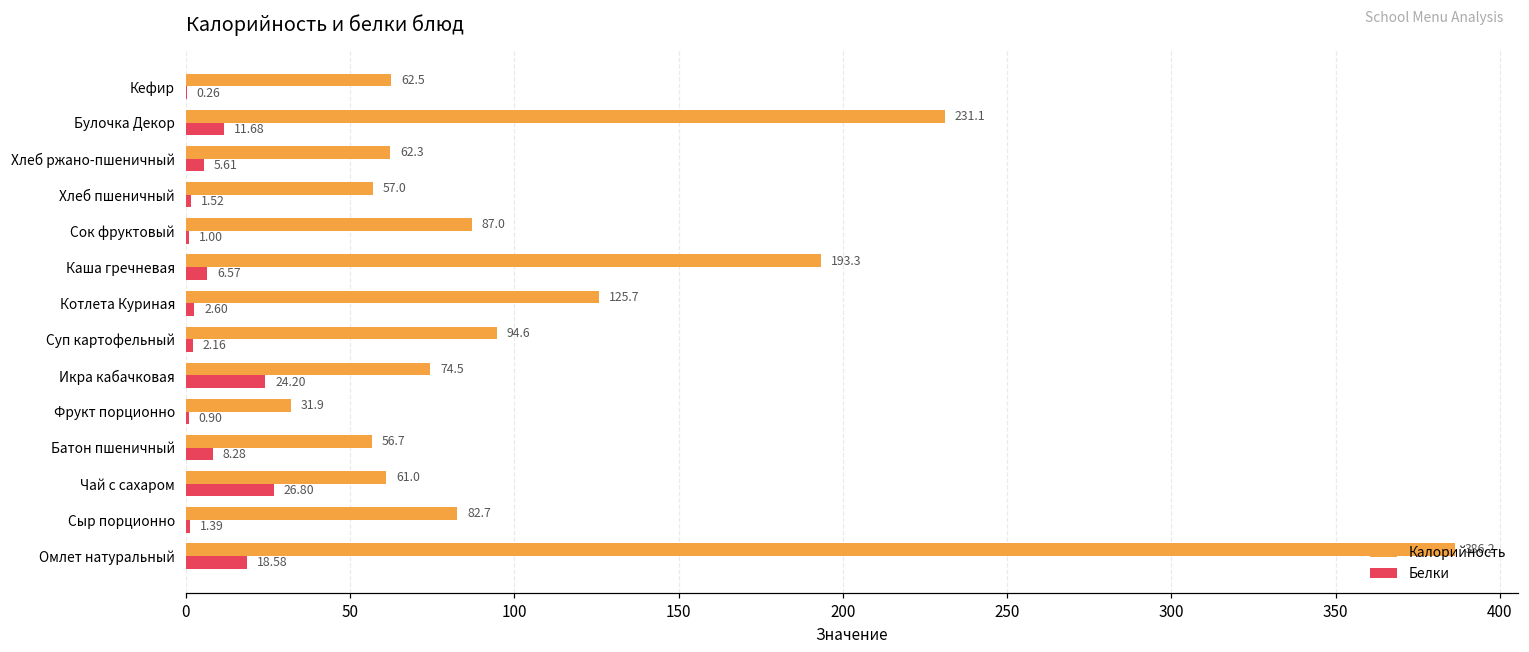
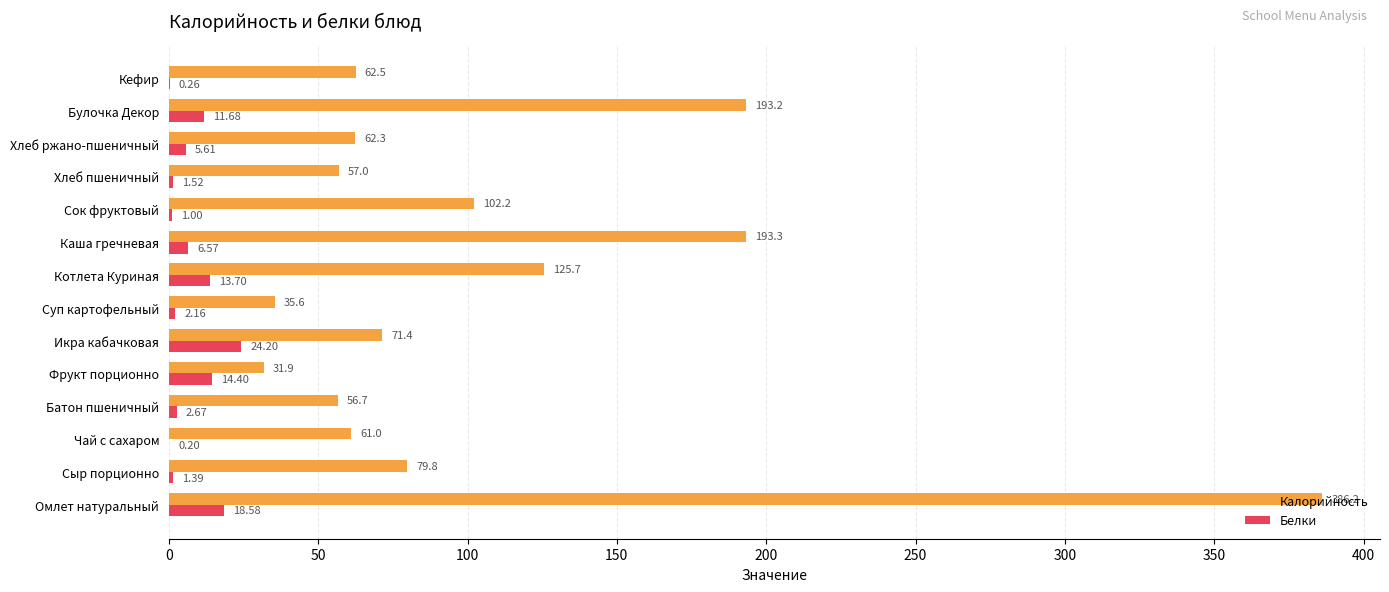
Калорийность, Булочка Декор: 231.1 -> 193.2
Калорийность, Сок фруктовый: 87.0 -> 102.2
Белки, Котлета Куриная: 2.60 -> 13.70
Калорийность, Суп картофельный: 94.6 -> 35.6
Калорийность, Икра кабачковая: 74.5 -> 71.4
Белки, Фрукт порционно: 0.90 -> 14.40
Белки, Батон пшеничный: 8.28 -> 2.67
Белки, Чай с сахаром: 26.80 -> 0.20
Калорийность, Сыр порционно: 82.7 -> 79.8
